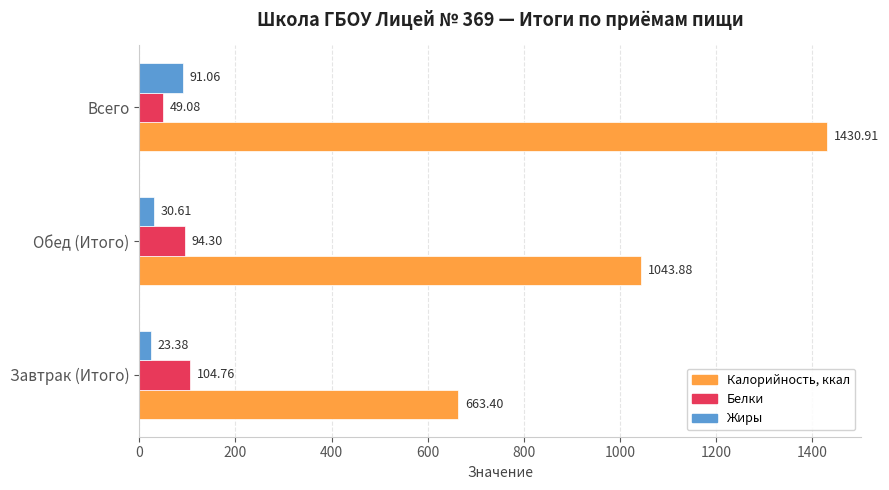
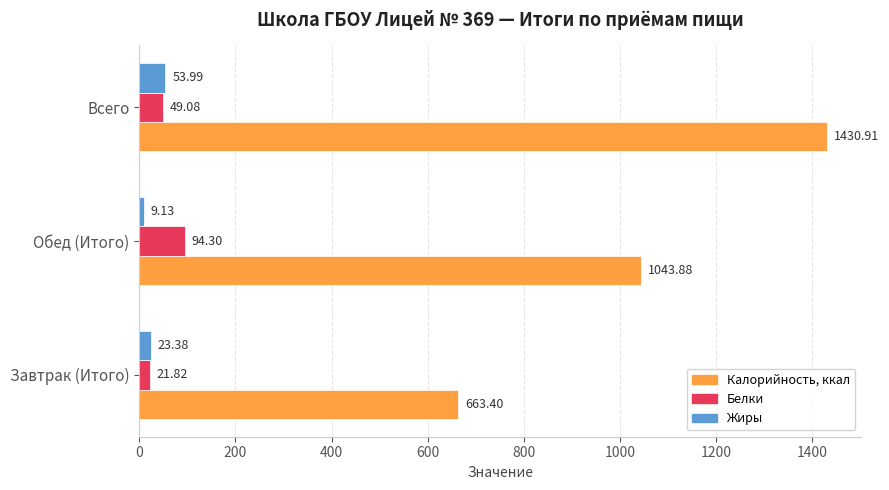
Жиры, Всего: 91.06 -> 53.99
Жиры, Обед (Итого): 30.61 -> 9.13
Белки, Завтрак (Итого): 104.76 -> 21.82
